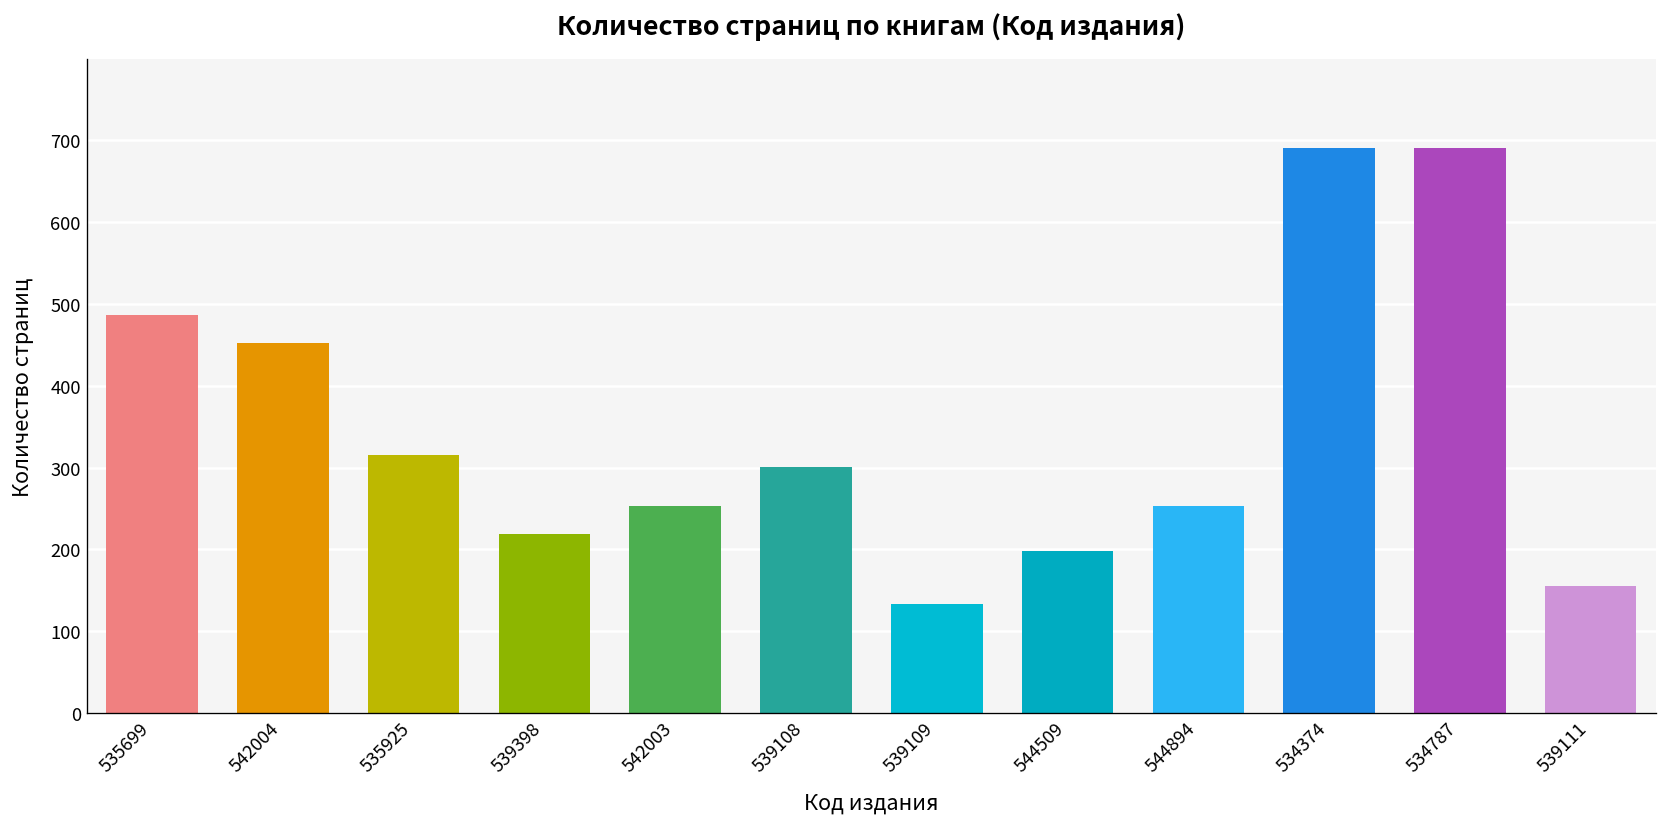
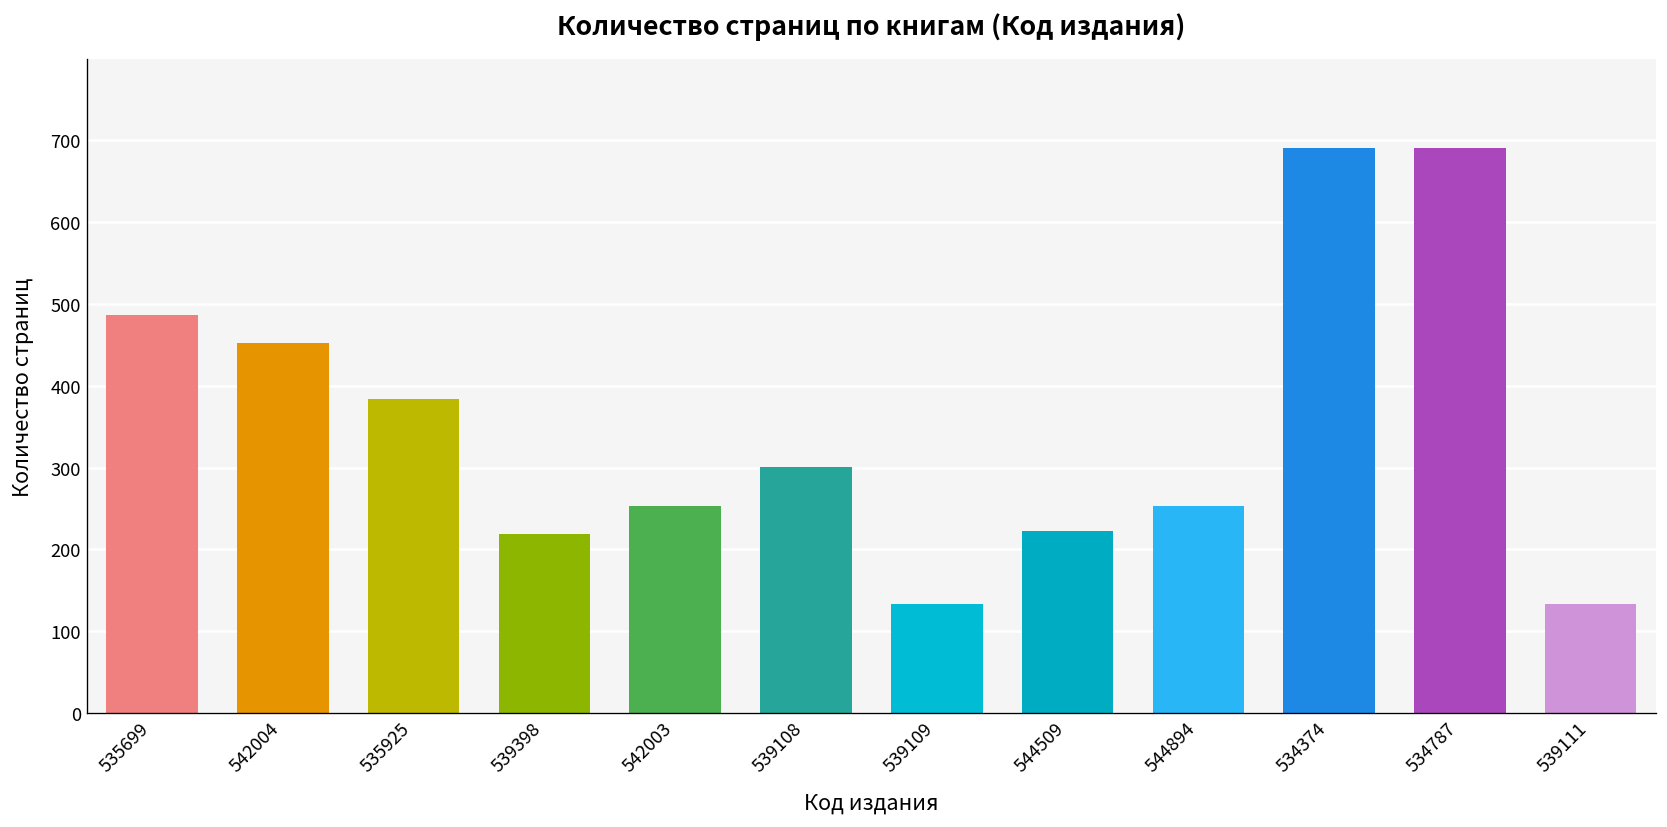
535925: 320 -> 380
544509: 200 -> 220
539111: 160 -> 130
